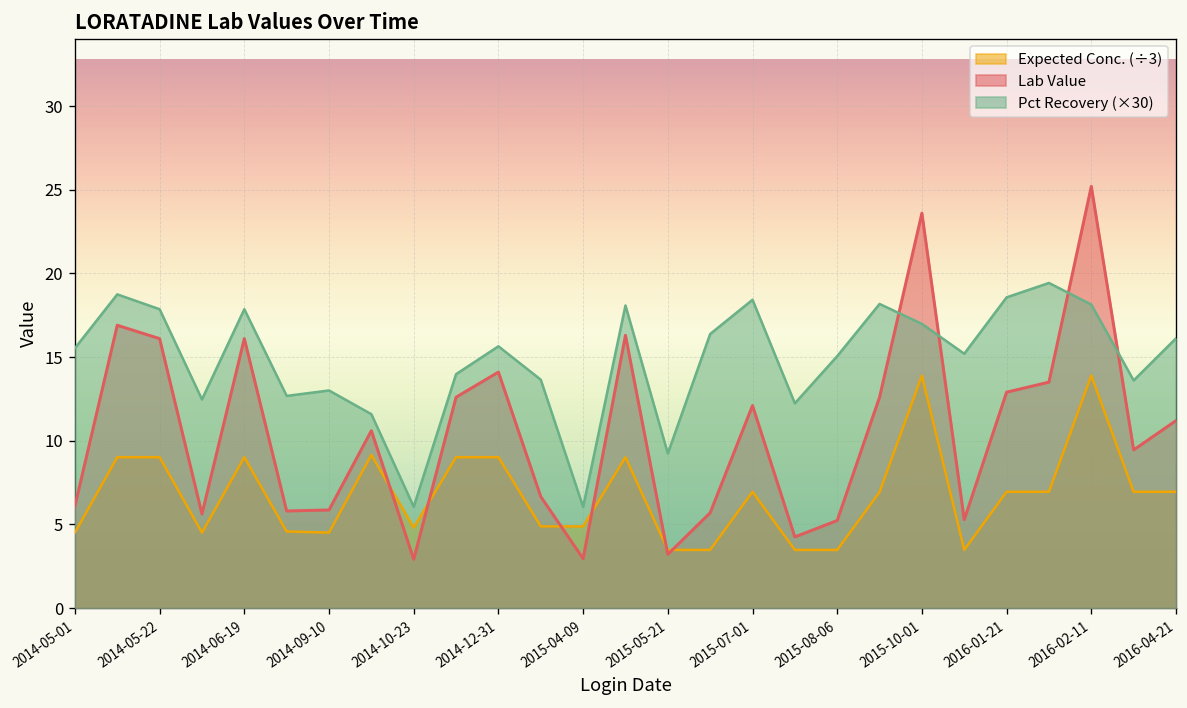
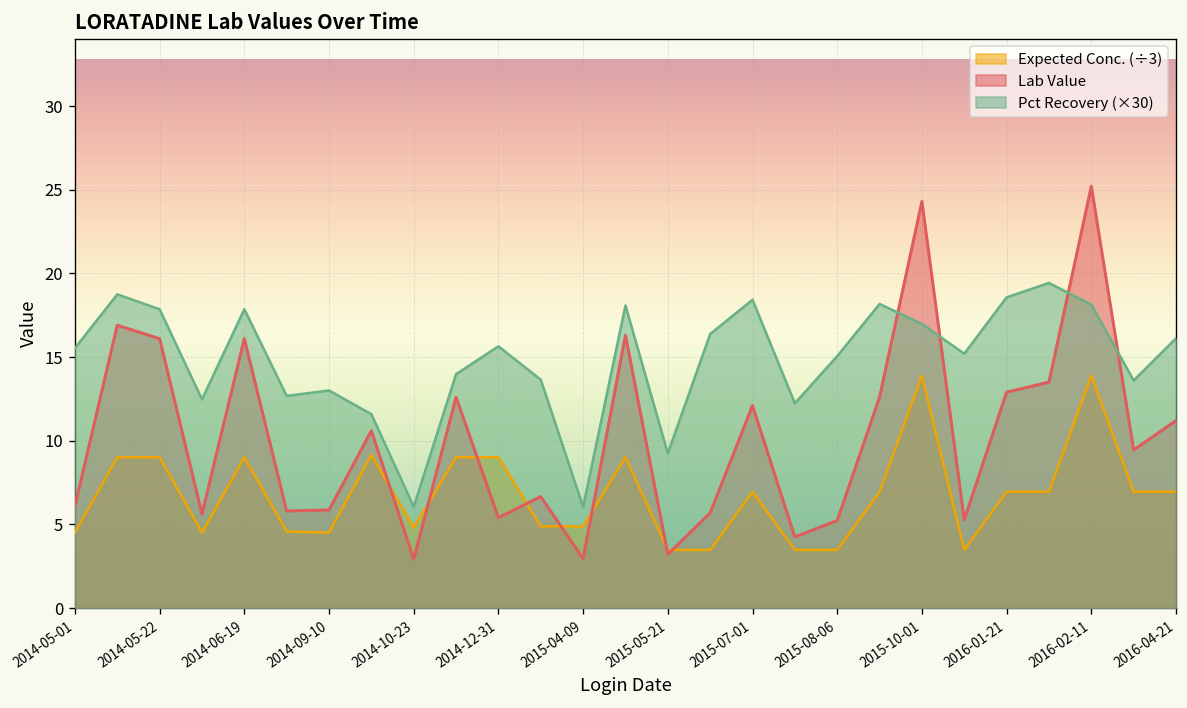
Lab Value, 2014-12-31: 14.1 -> 5.4
Lab Value, 2015-10-01: 23.6 -> 24.3
